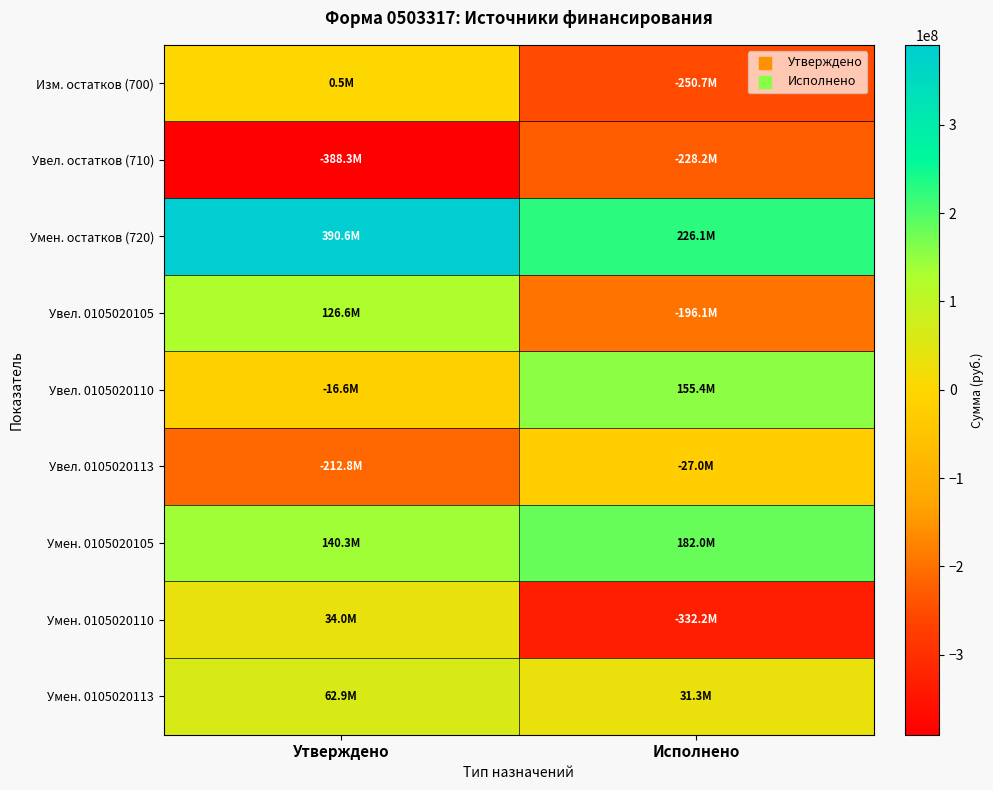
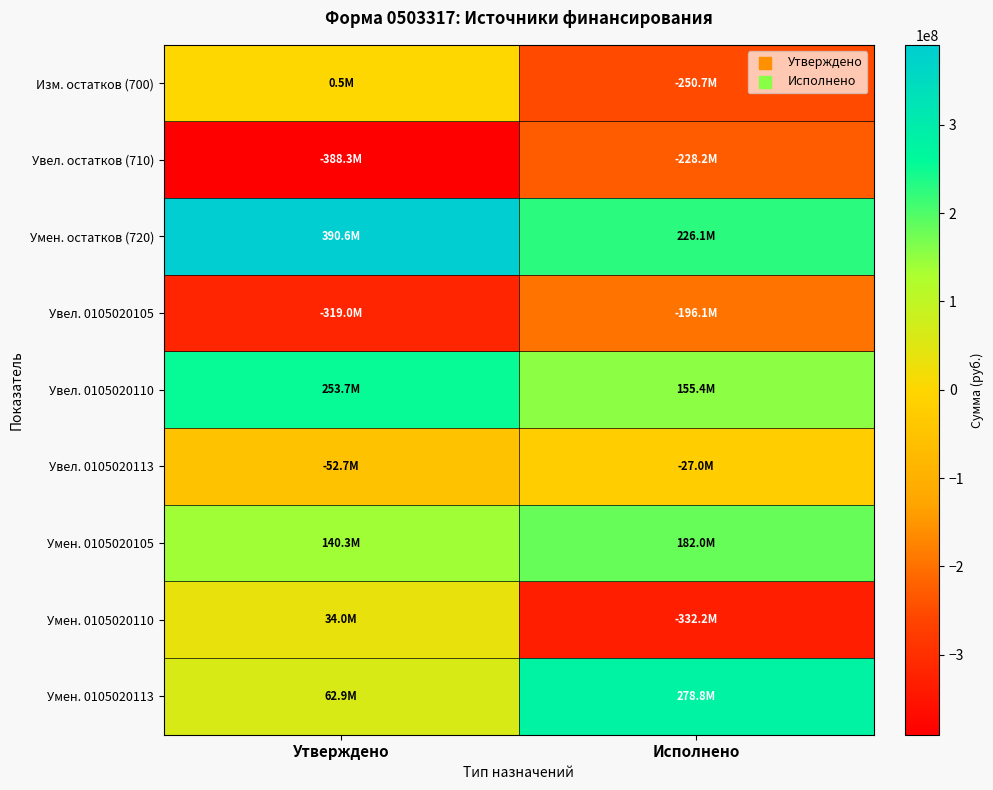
Увел. 0105020105, Утверждено: 126.6M -> -319.0M
Увел. 0105020110, Утверждено: -16.6M -> 253.7M
Увел. 0105020113, Утверждено: -212.8M -> -52.7M
Умен. 0105020113, Исполнено: 31.3M -> 278.8M
